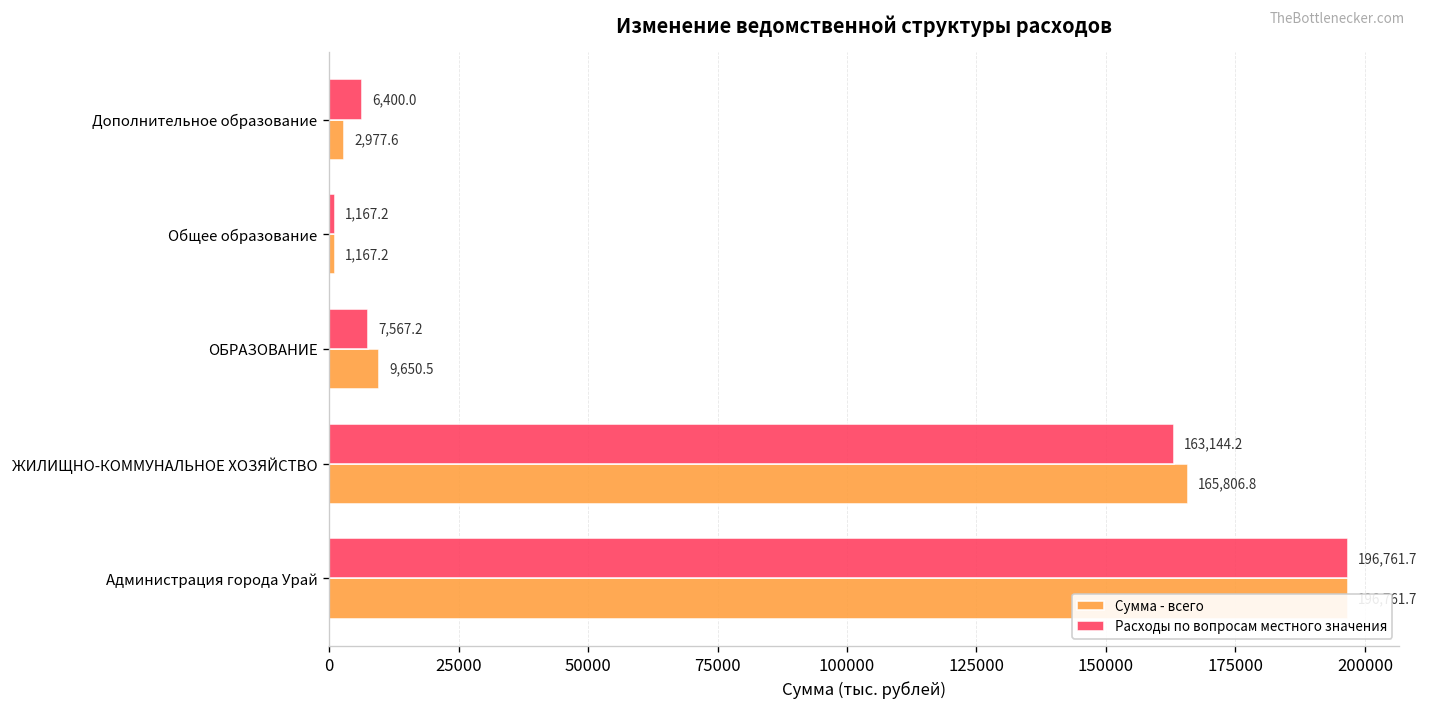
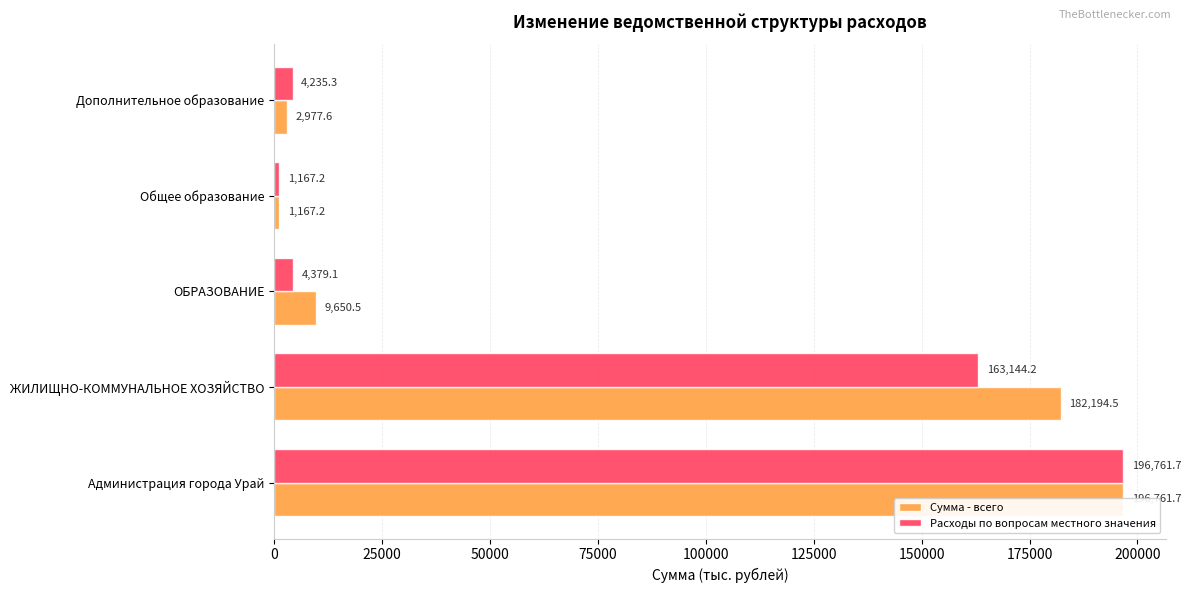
Расходы по вопросам местного значения, Дополнительное образование: 6,400.0 -> 4,235.3
Расходы по вопросам местного значения, ОБРАЗОВАНИЕ: 7,567.2 -> 4,379.1
Сумма - всего, ЖИЛИЩНО-КОММУНАЛЬНОЕ ХОЗЯЙСТВО: 165,806.8 -> 182,194.5
